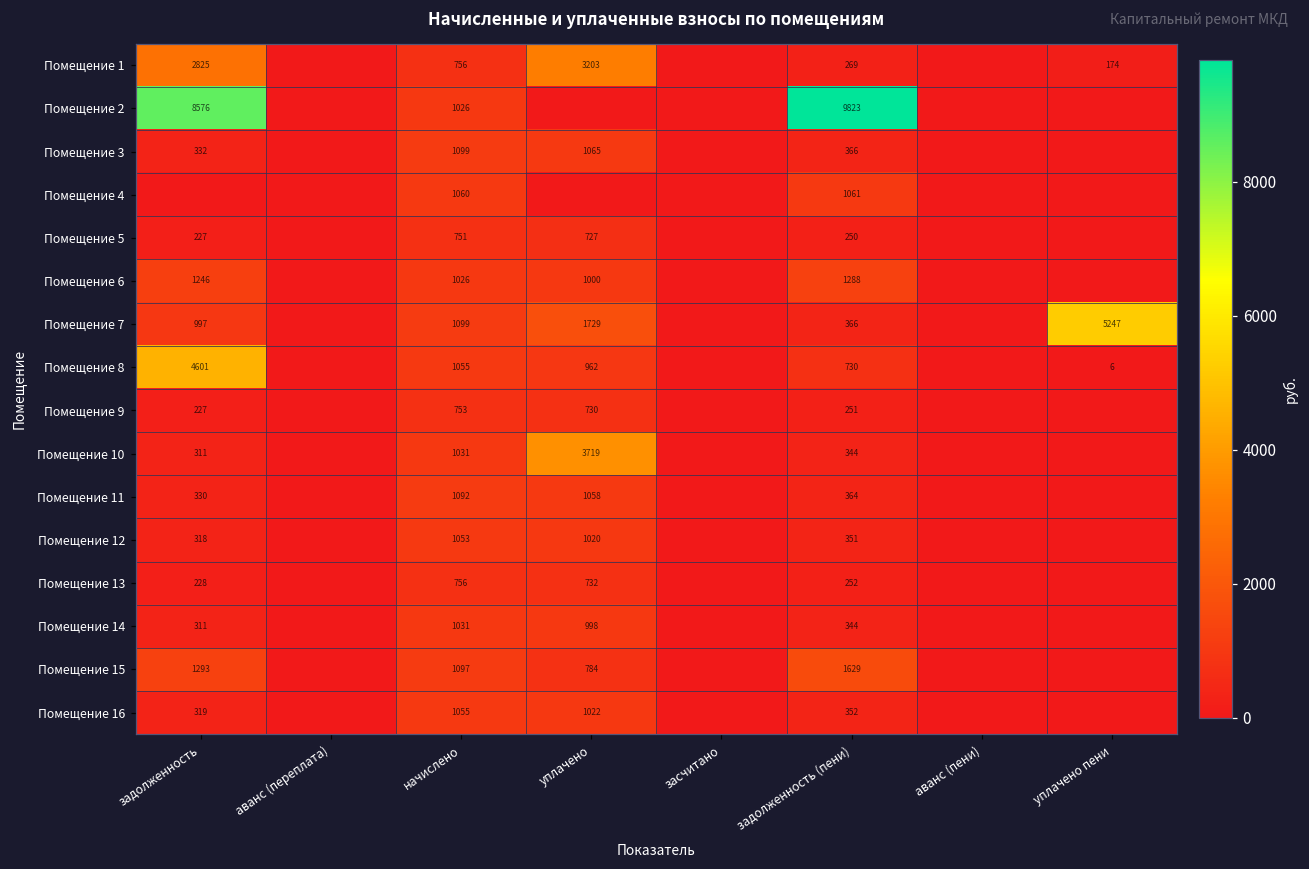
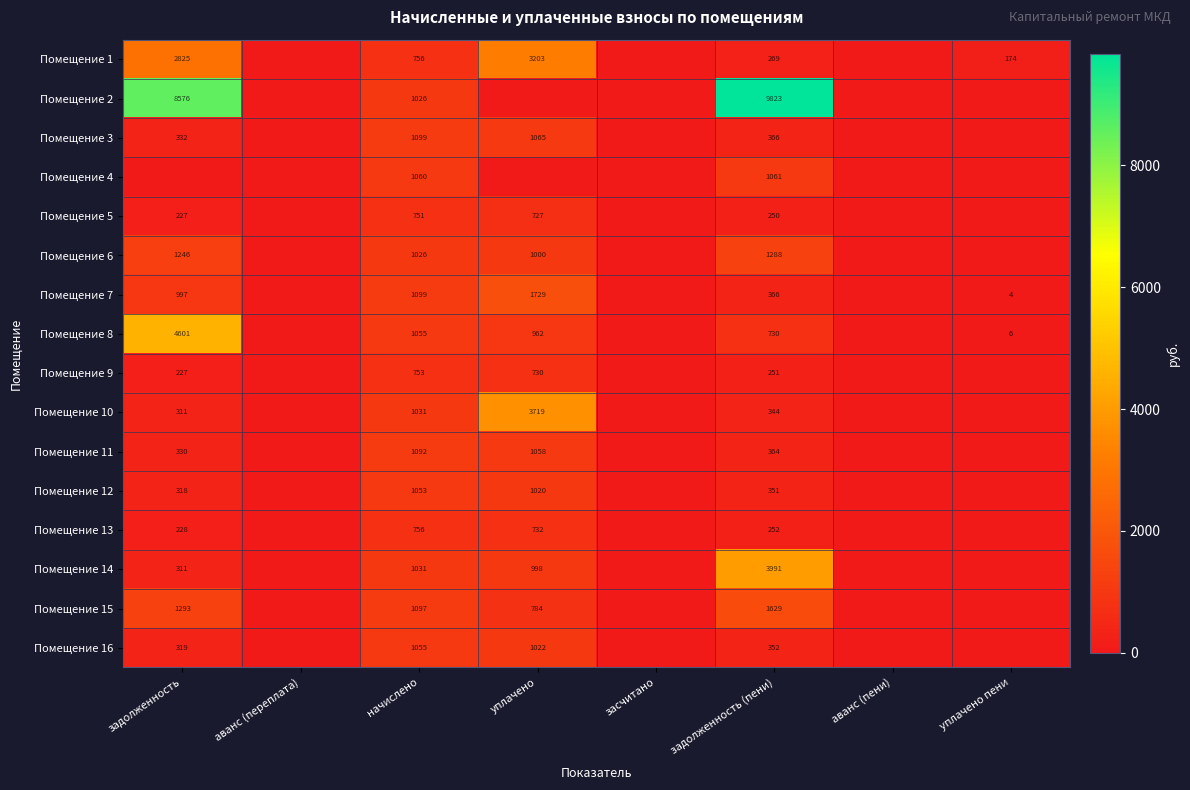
Помещение 7, уплачено пени: 5247 -> 4
Помещение 14, задолженность (пени): 344 -> 3991
